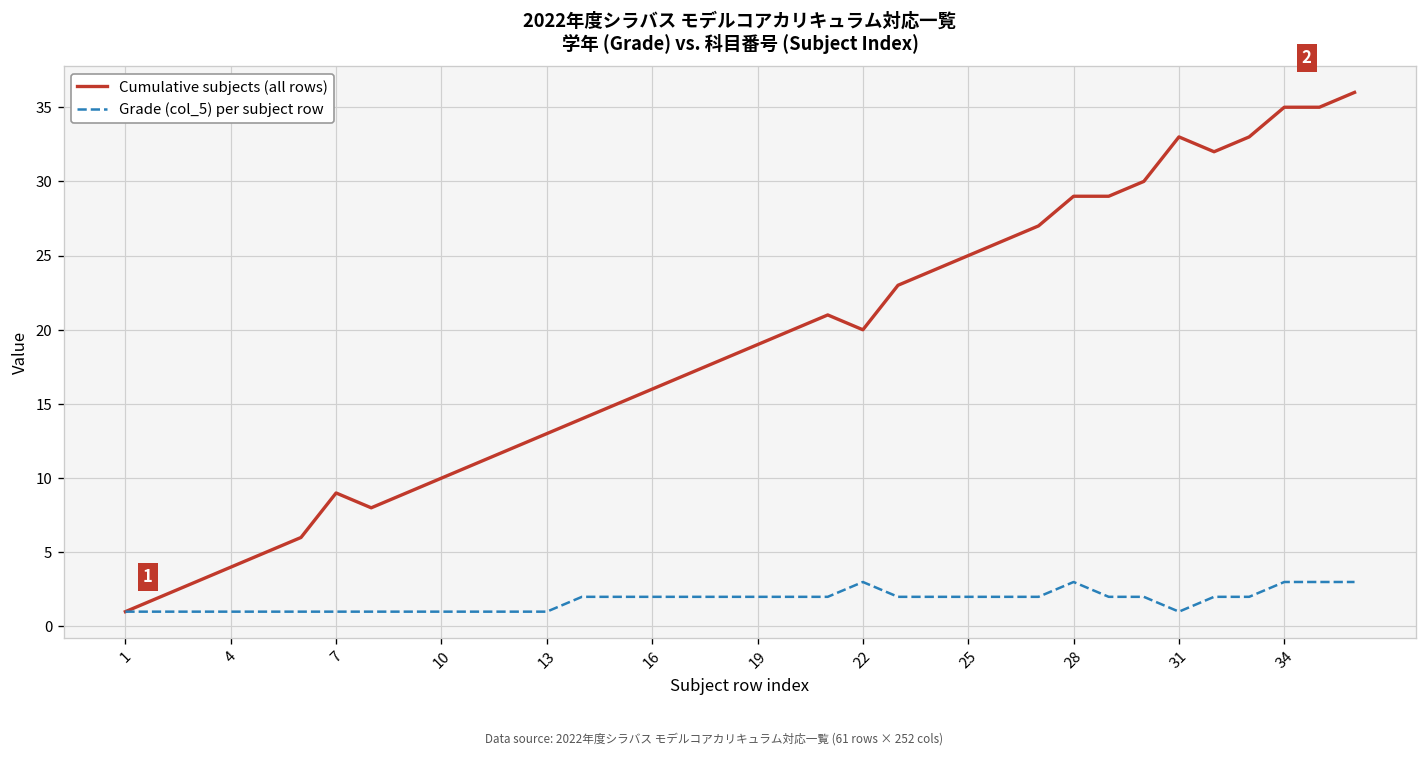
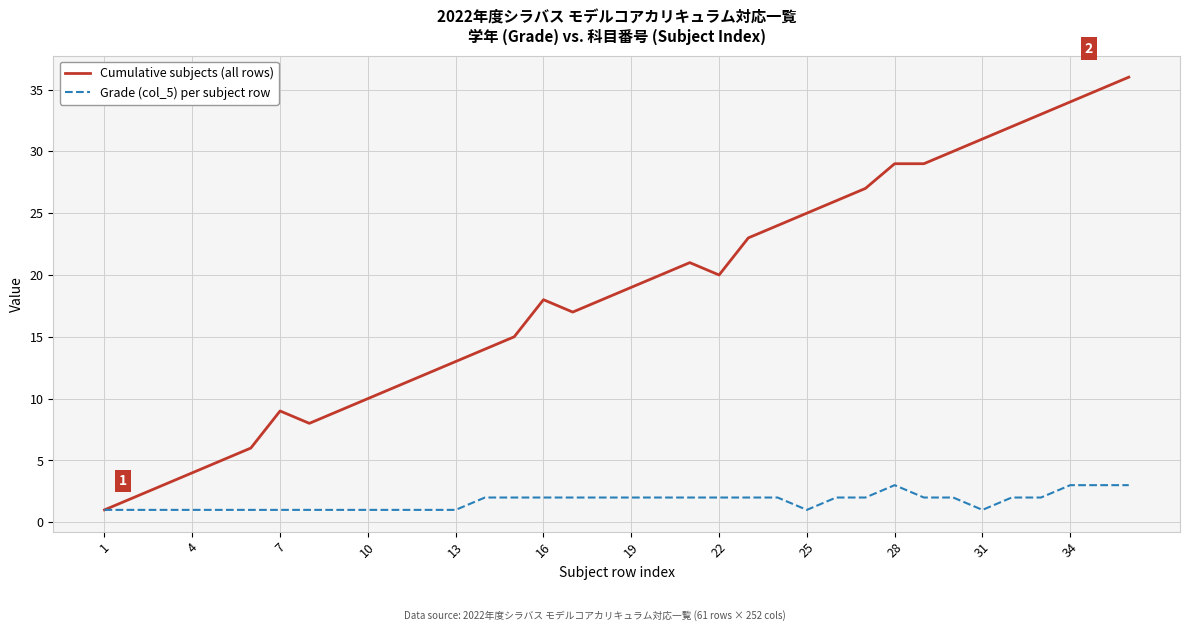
Cumulative subjects (all rows), 16: 16 -> 18
Grade (col_5) per subject row, 22: 3 -> 2
Grade (col_5) per subject row, 25: 2 -> 1
Cumulative subjects (all rows), 31: 33 -> 31
Cumulative subjects (all rows), 34: 35 -> 34
